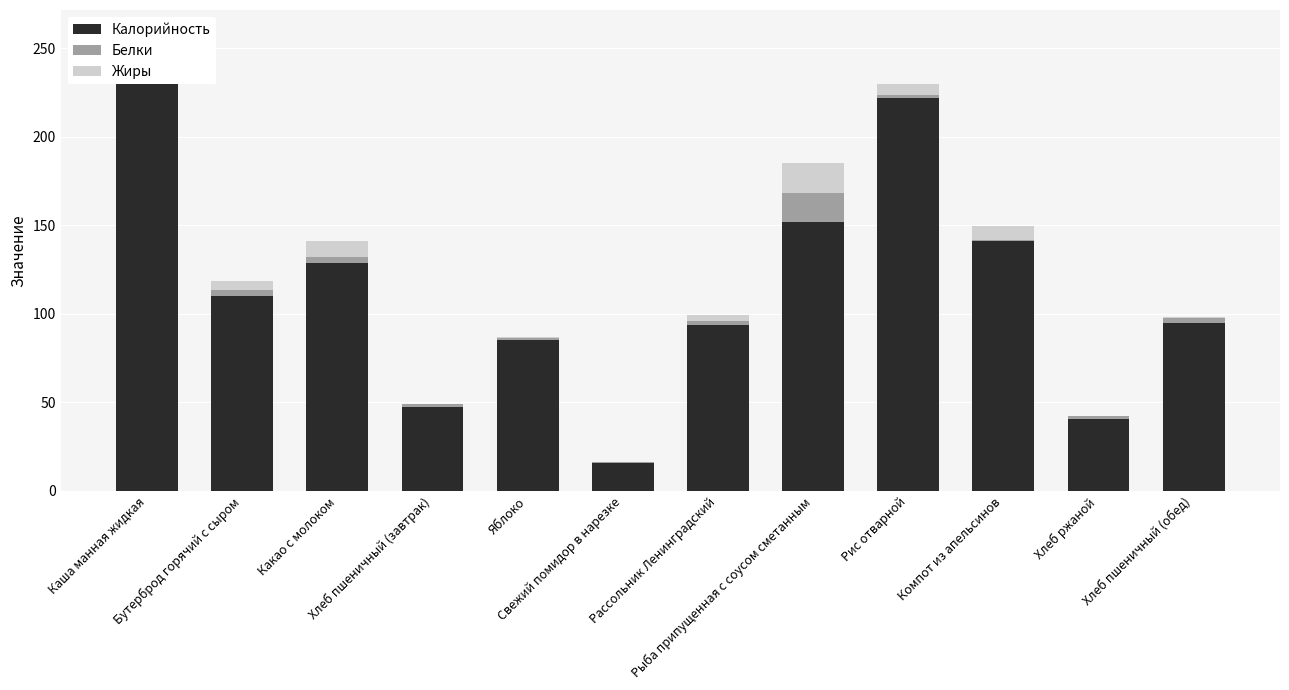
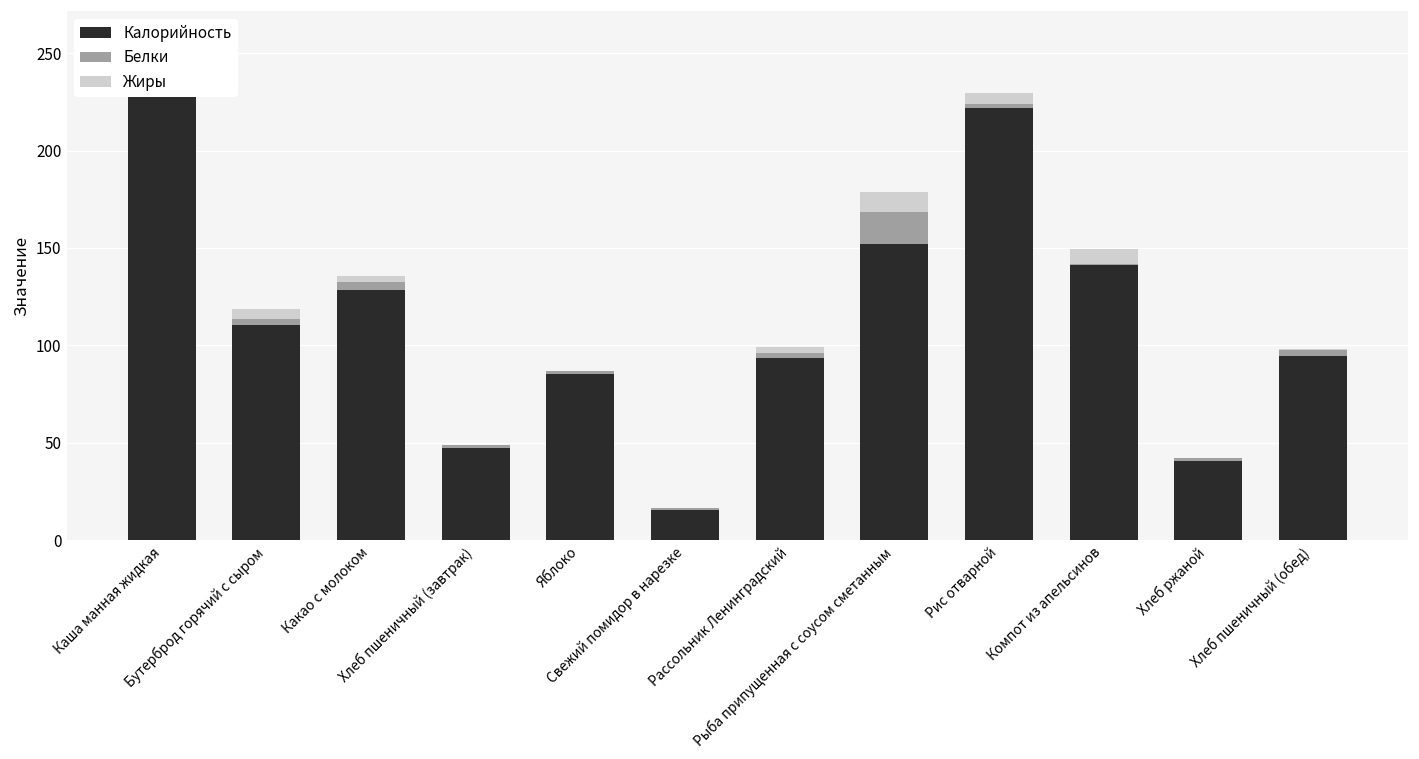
Жиры, Какао с молоком: 9 -> 3
Жиры, Рыба припущенная с соусом сметанным: 17 -> 11
